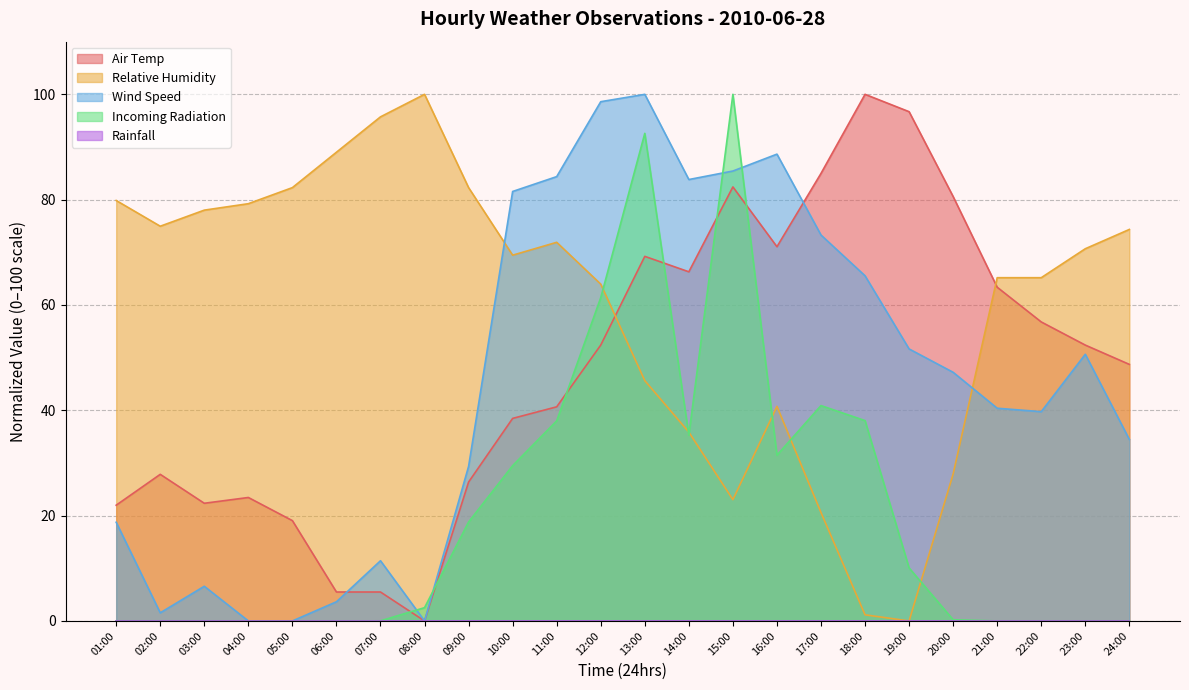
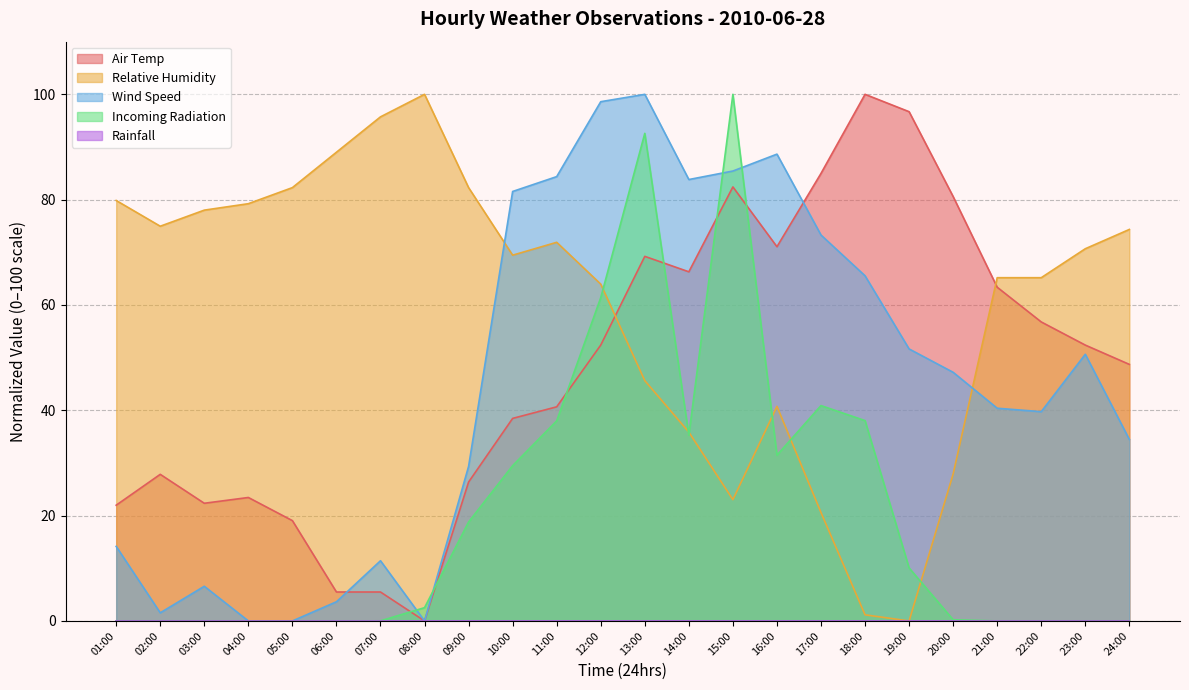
Wind Speed, 01:00: 19 -> 14
